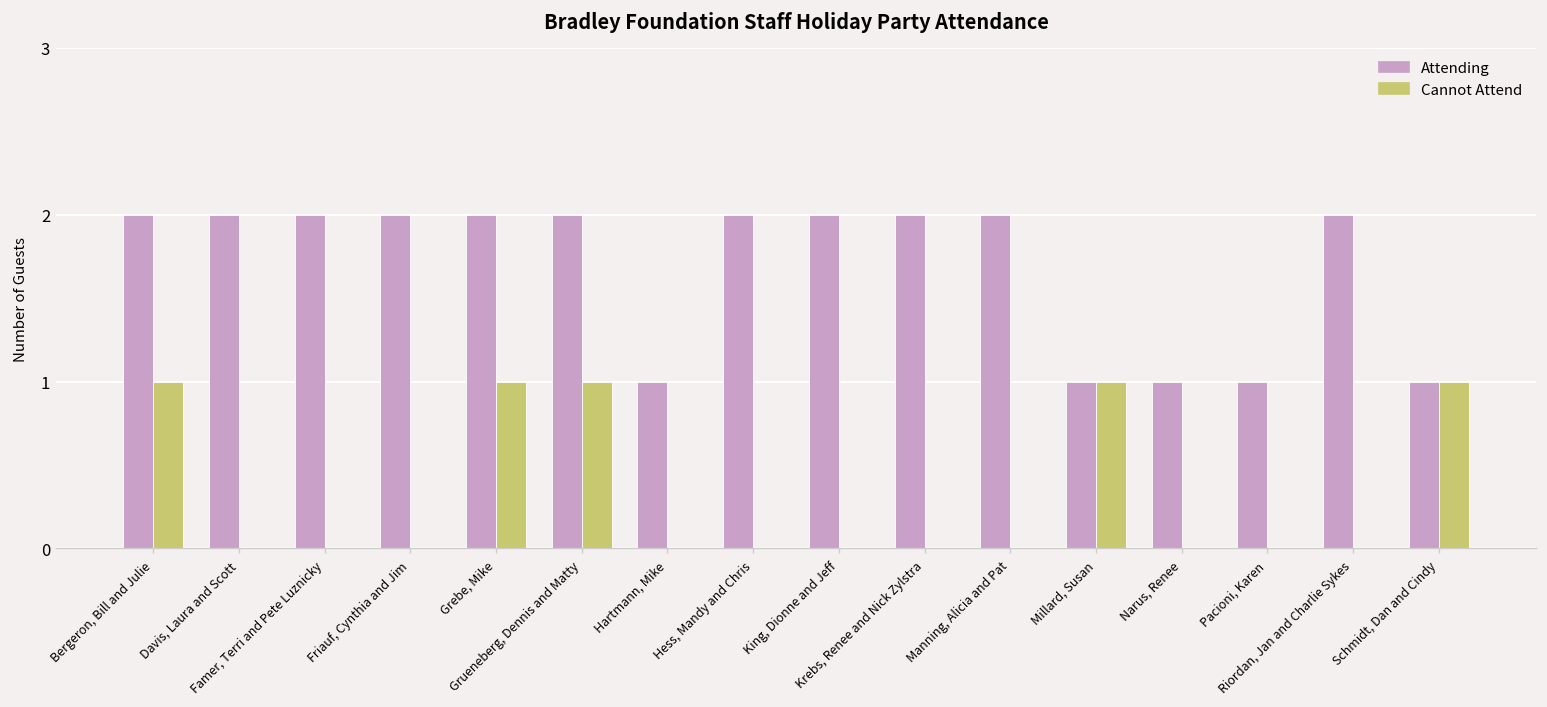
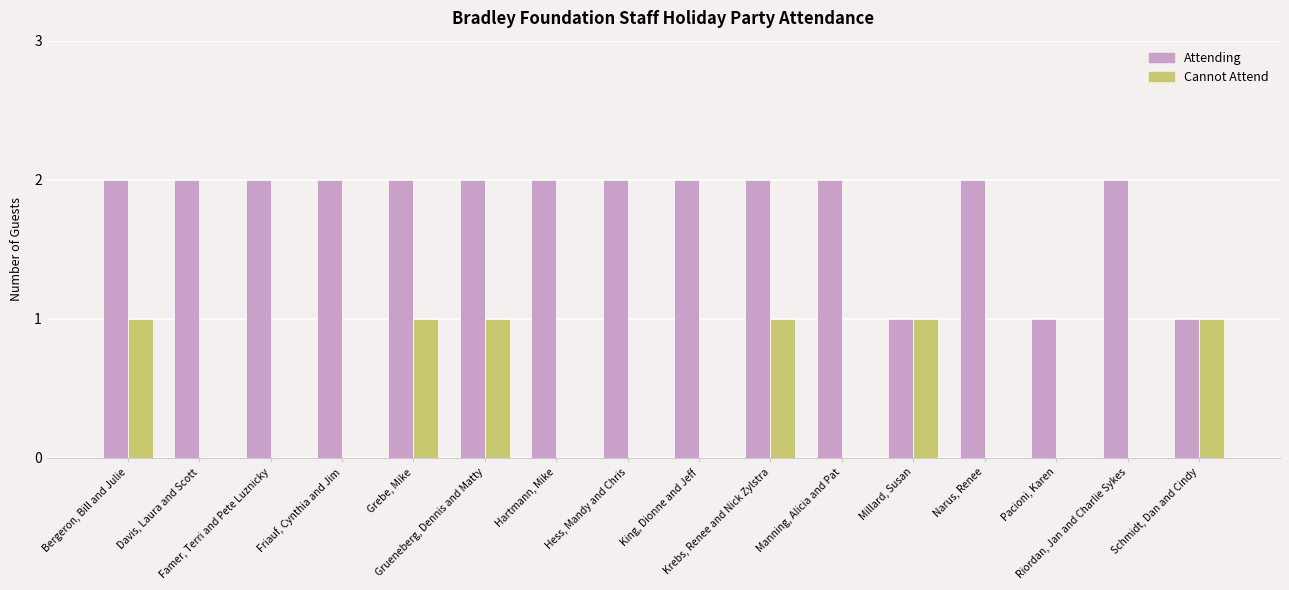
Attending, Hartmann, Mike: 1 -> 2
Cannot Attend, Krebs, Renee and Nick Zylstra: 0 -> 1
Attending, Narus, Renee: 1 -> 2
